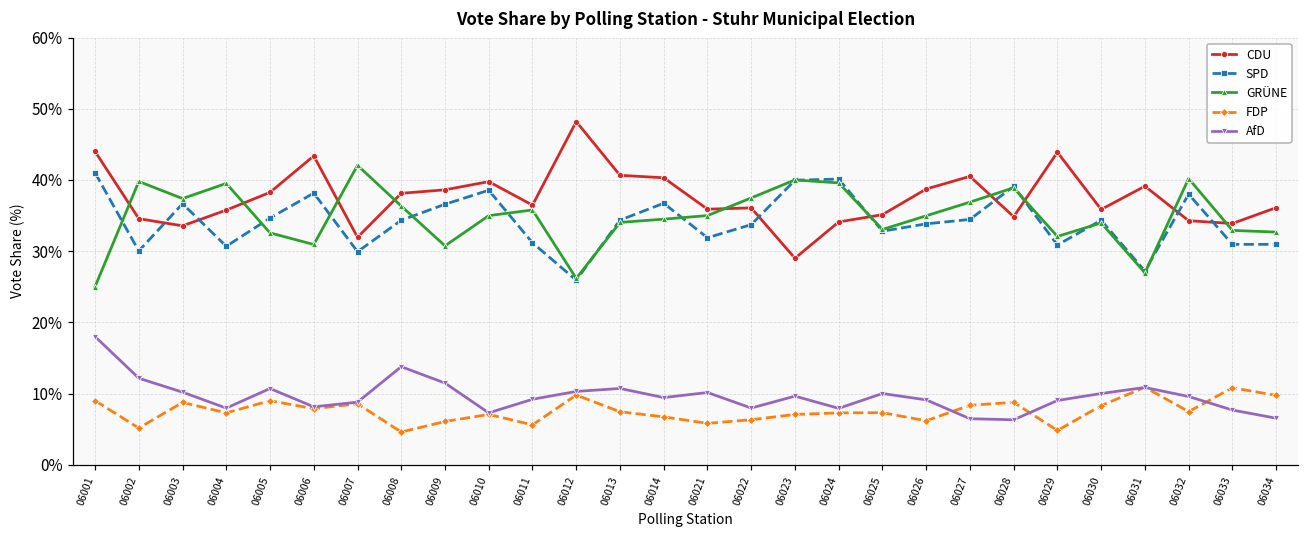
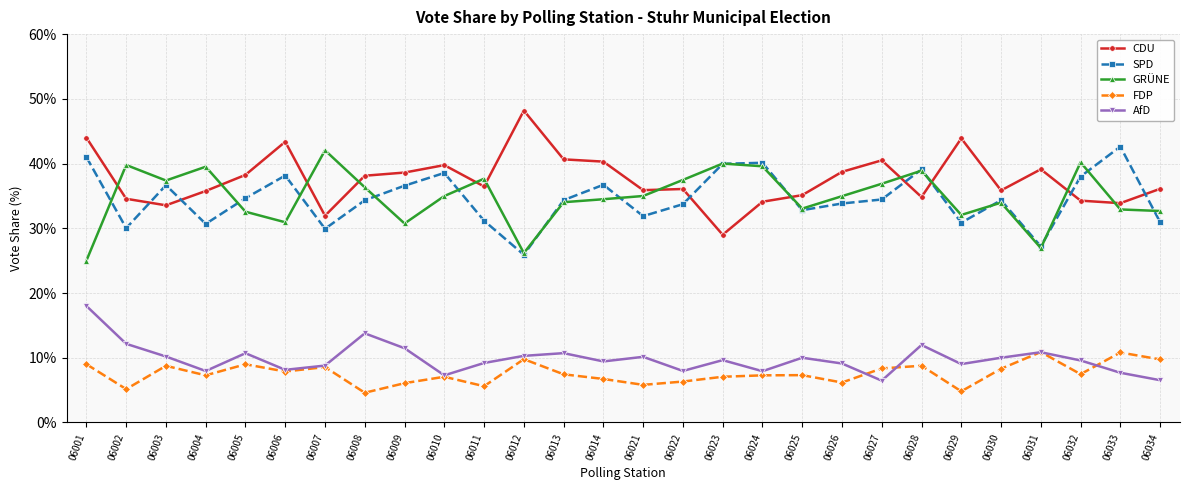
GRÜNE, 06011: 36% -> 38%
AfD, 06028: 6% -> 12%
SPD, 06033: 31% -> 43%
